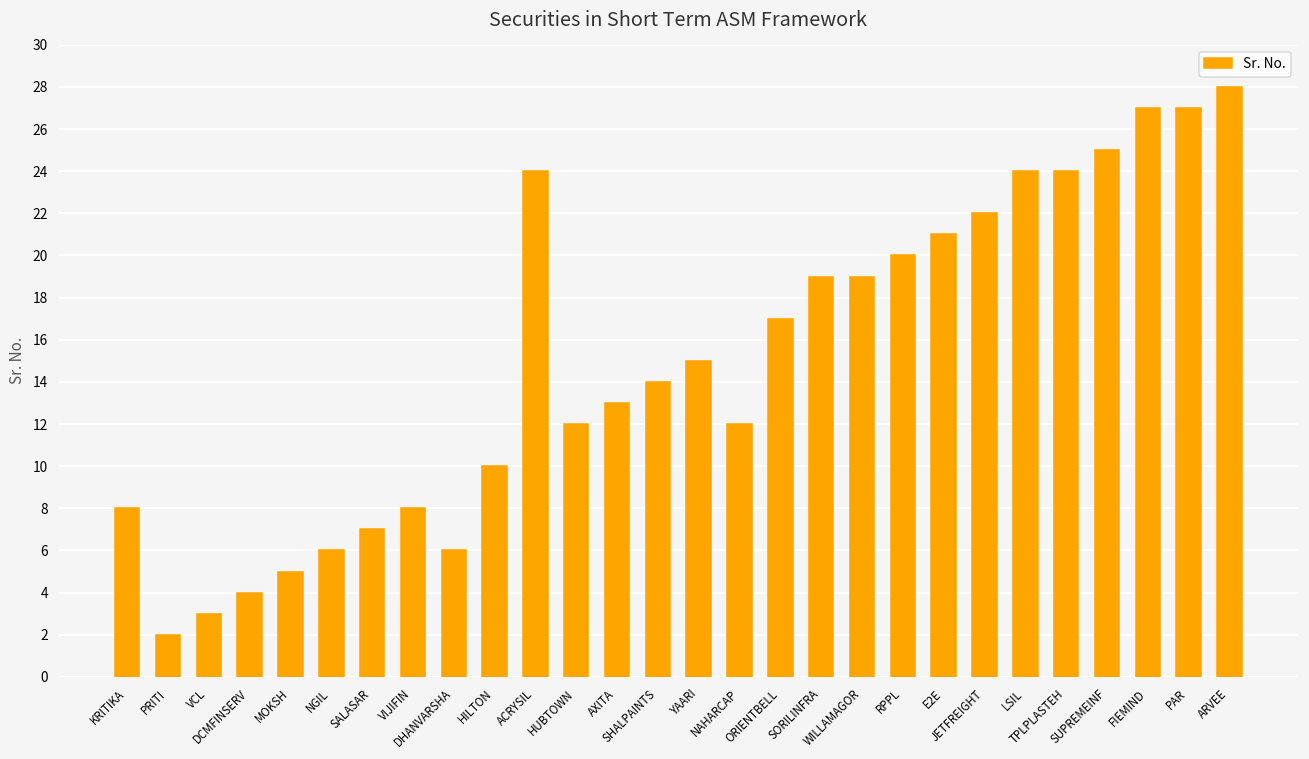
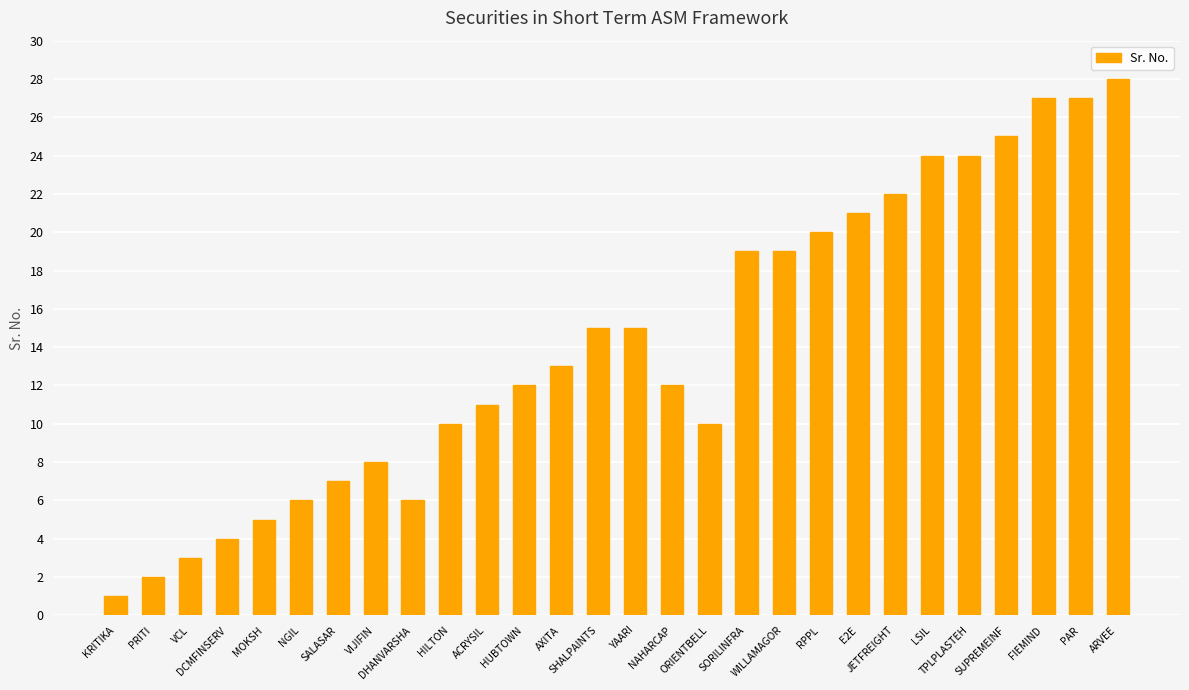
KRITIKA: 8 -> 1
ACRYSIL: 24 -> 11
SHALPAINTS: 14 -> 15
ORIENTBELL: 17 -> 10
